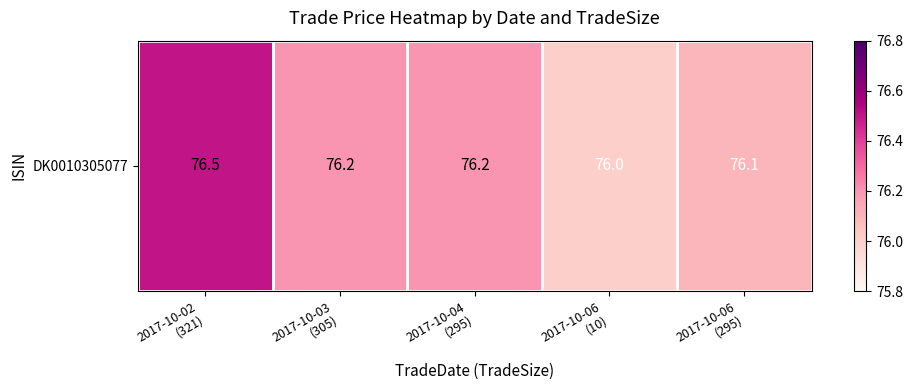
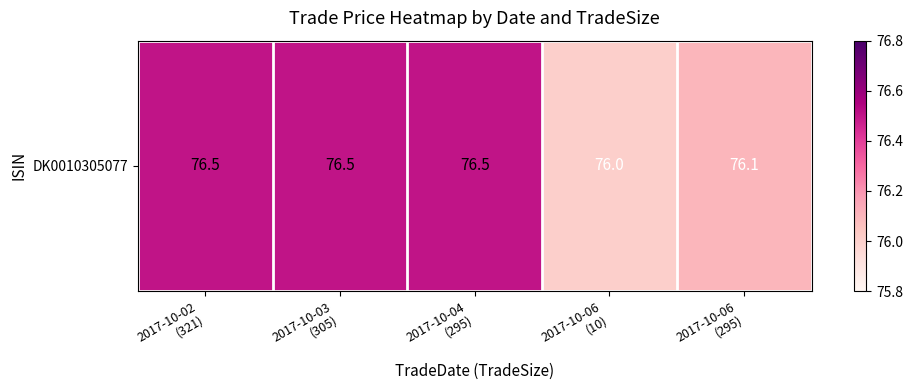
DK0010305077, 2017-10-03 (305): 76.2 -> 76.5
DK0010305077, 2017-10-04 (295): 76.2 -> 76.5
